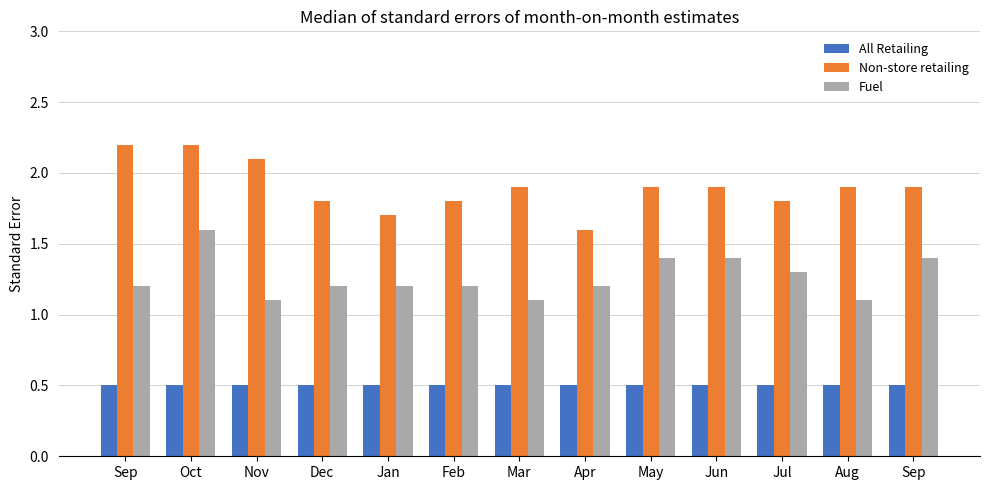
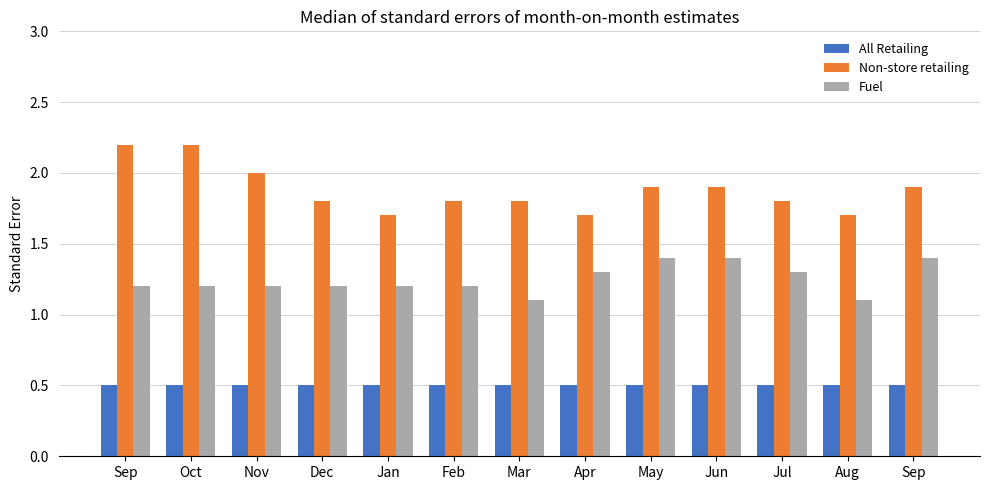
Fuel, Oct: 1.6 -> 1.2
Non-store retailing, Nov: 2.1 -> 2.0
Fuel, Nov: 1.1 -> 1.2
Non-store retailing, Mar: 1.9 -> 1.8
Non-store retailing, Apr: 1.6 -> 1.7
Fuel, Apr: 1.2 -> 1.3
Non-store retailing, Aug: 1.9 -> 1.7
